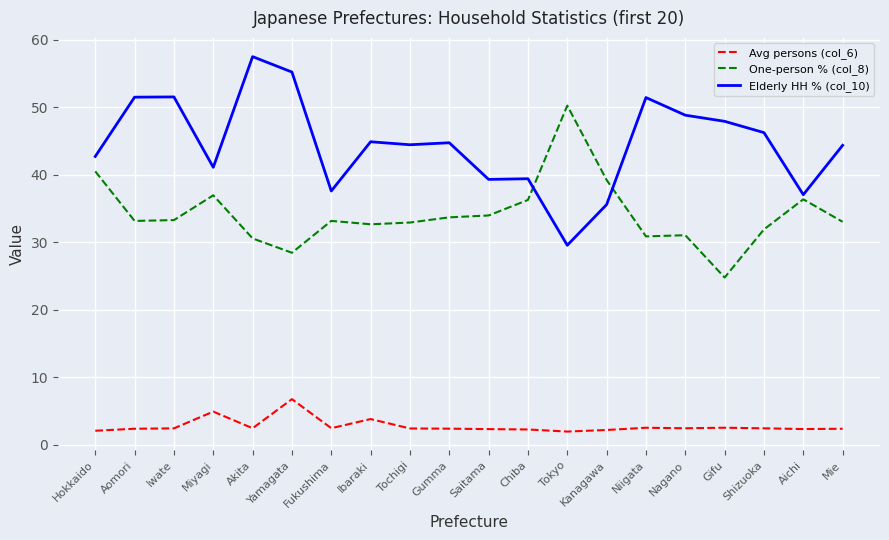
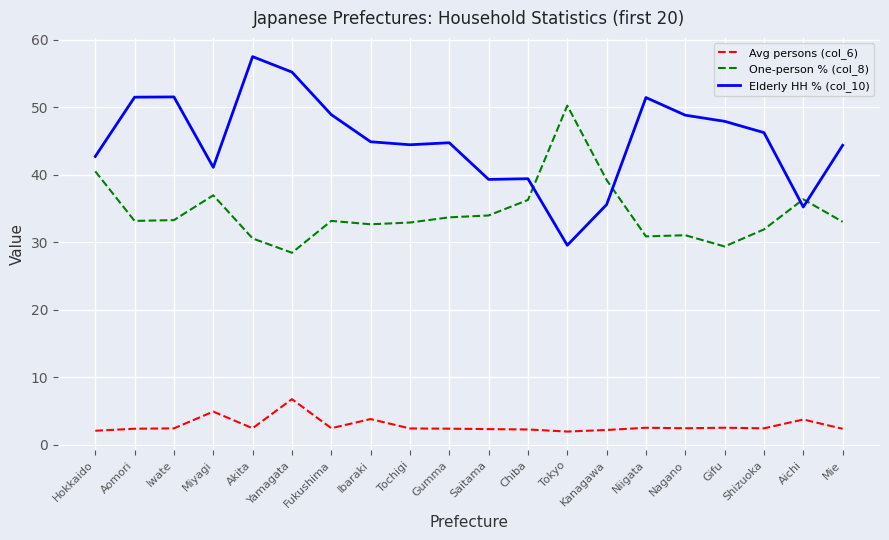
Elderly HH % (col_10), Fukushima: 38 -> 49
One-person % (col_8), Gifu: 25 -> 29
Avg persons (col_6), Aichi: 2 -> 4
Elderly HH % (col_10), Aichi: 37 -> 35
